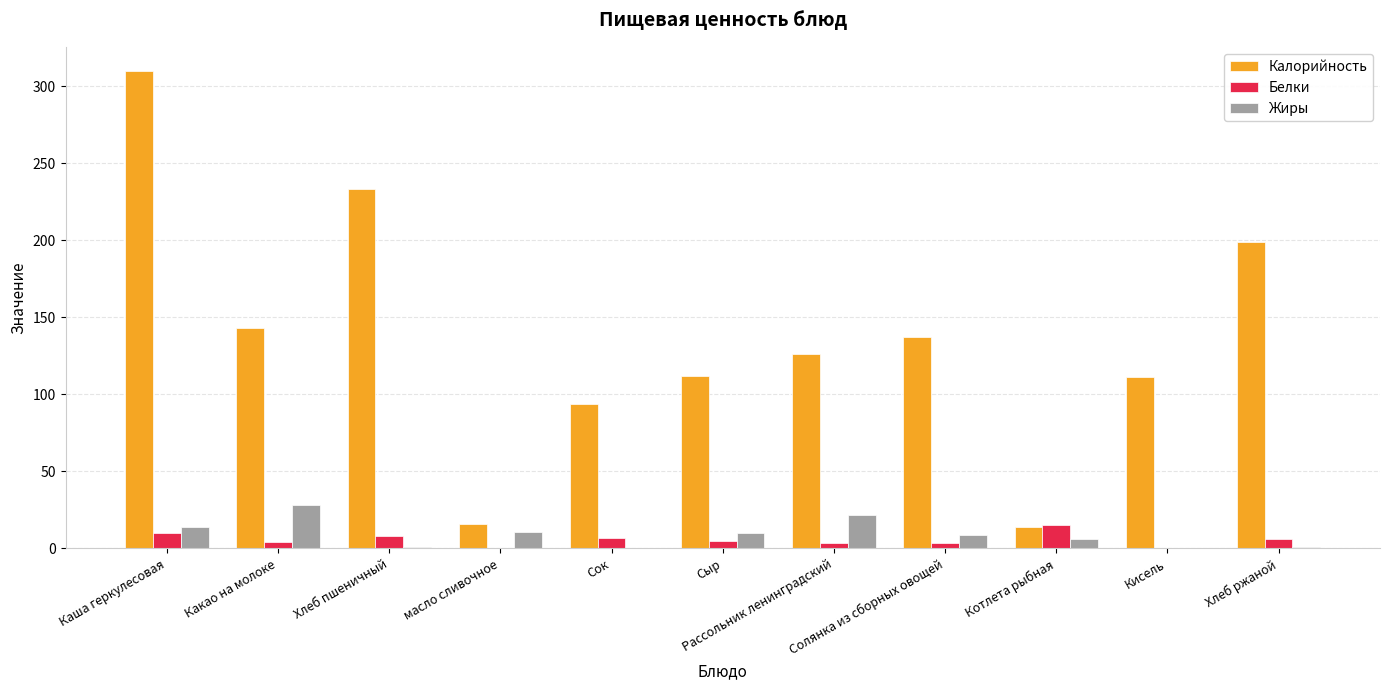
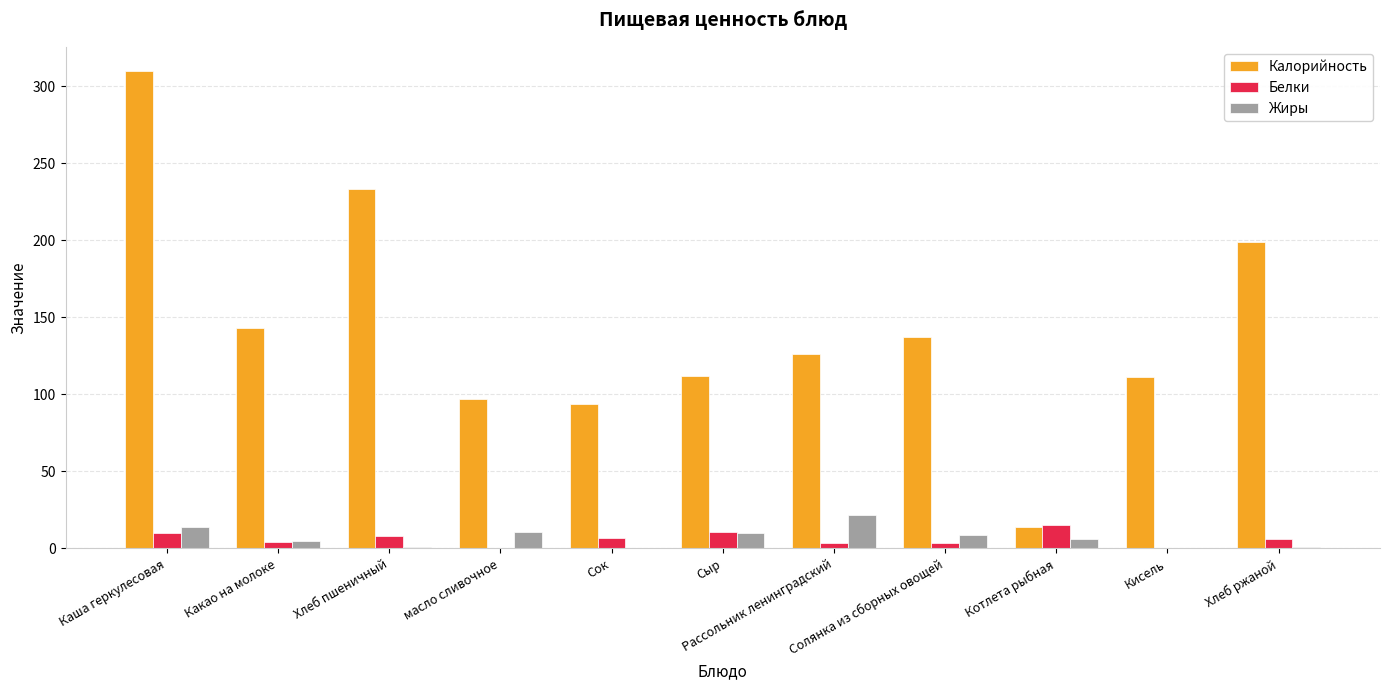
Жиры, Какао на молоке: 29 -> 5
Калорийность, масло сливочное: 16 -> 97
Белки, Сыр: 5 -> 11
